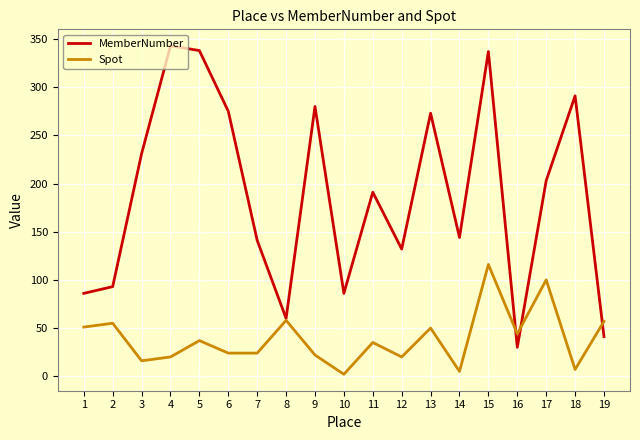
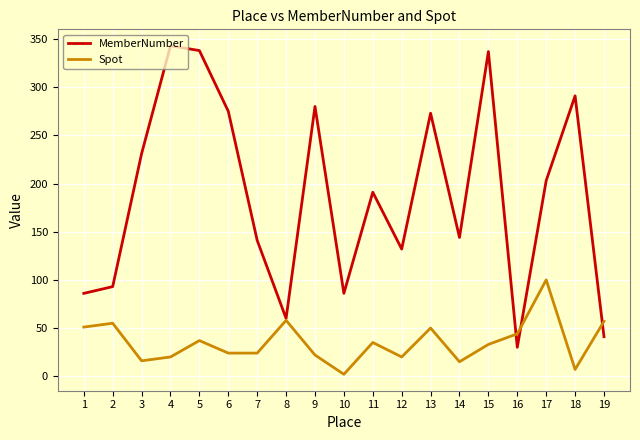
Spot, 14: 10 -> 20
Spot, 15: 120 -> 30
